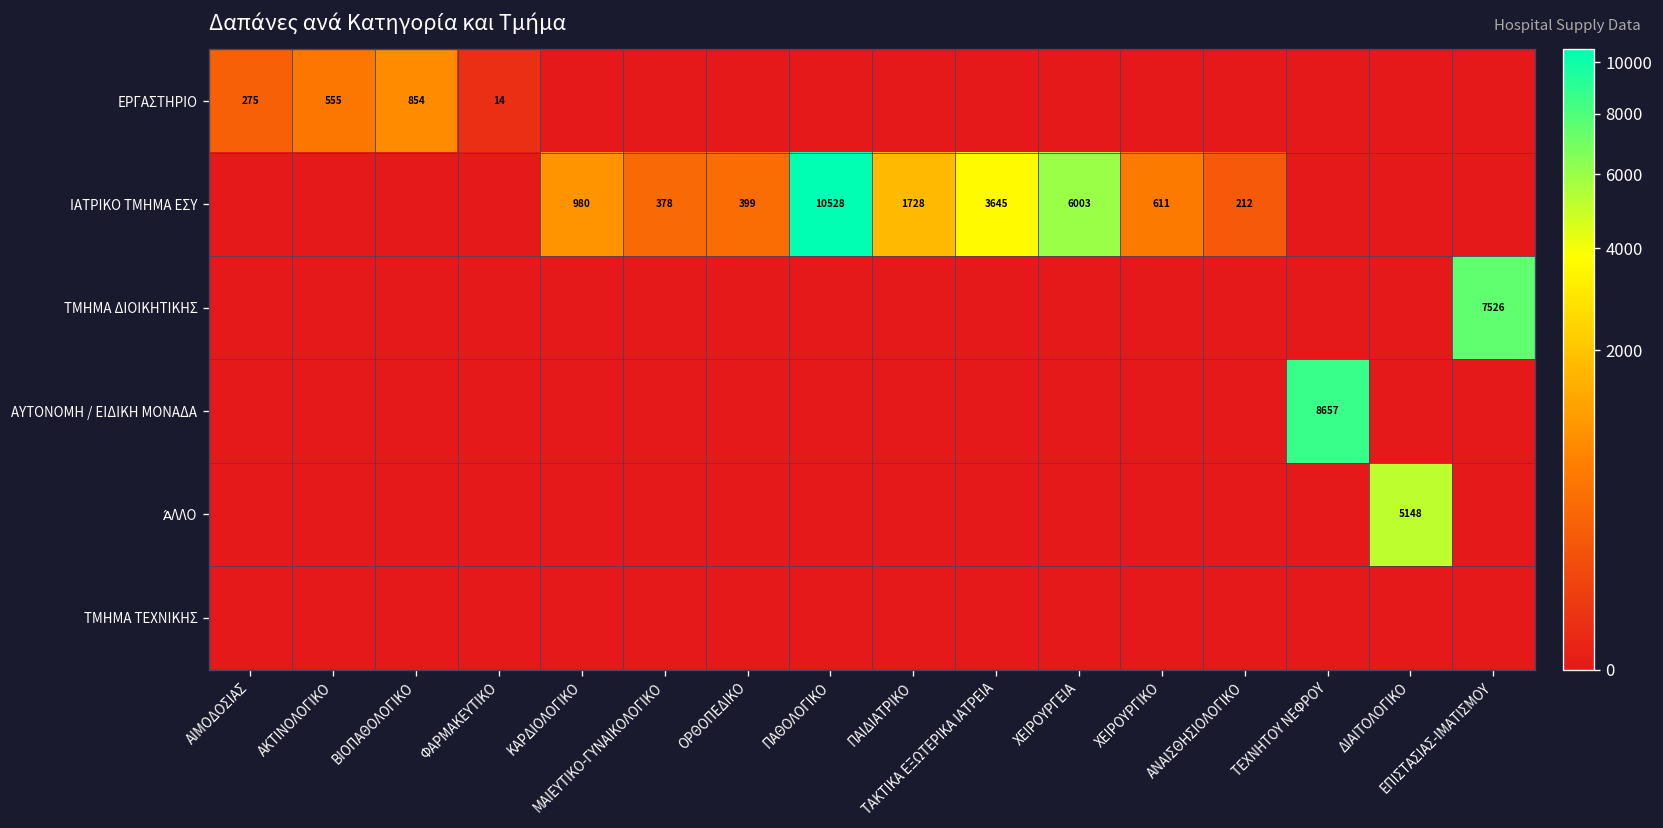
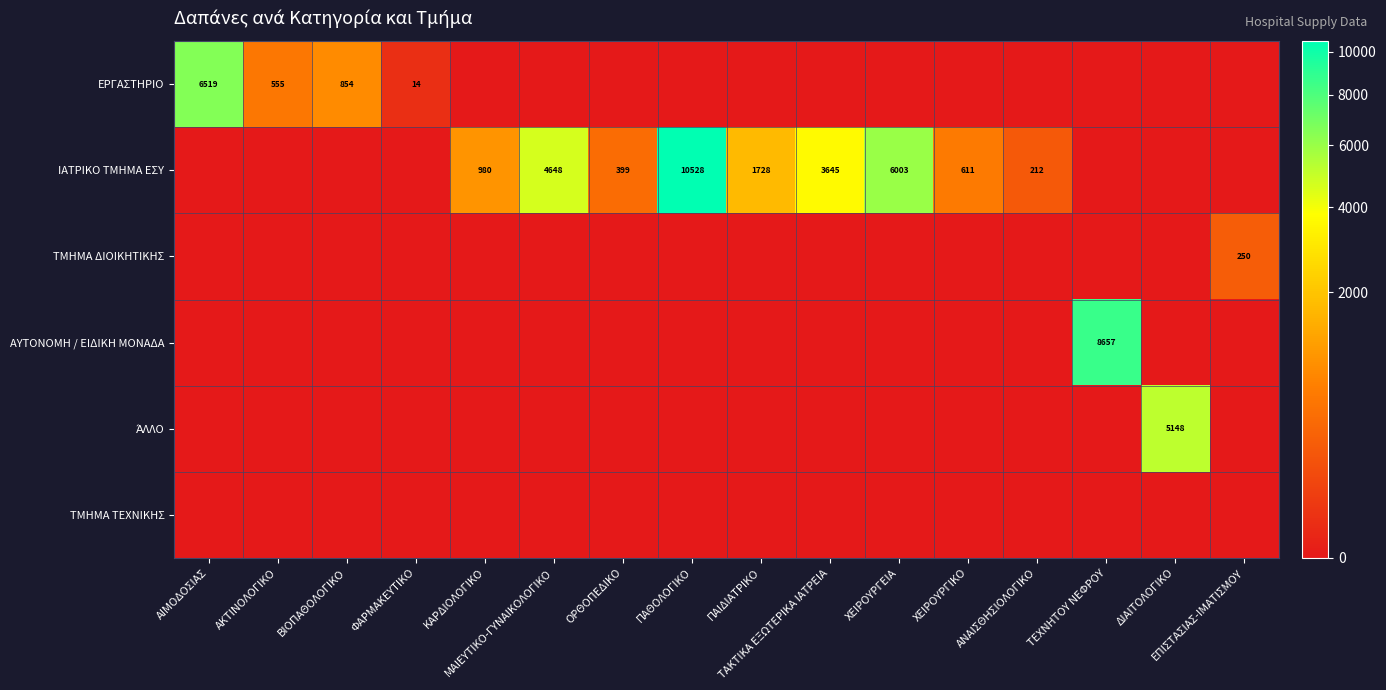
ΕΡΓΑΣΤΗΡΙΟ, ΑΙΜΟΔΟΣΙΑΣ: 275 -> 6519
ΙΑΤΡΙΚΟ ΤΜΗΜΑ ΕΣΥ, ΜΑΙΕΥΤΙΚΟ-ΓΥΝΑΙΚΟΛΟΓΙΚΟ: 378 -> 4648
ΤΜΗΜΑ ΔΙΟΙΚΗΤΙΚΗΣ, ΕΠΙΣΤΑΣΙΑΣ-ΙΜΑΤΙΣΜΟΥ: 7526 -> 250
